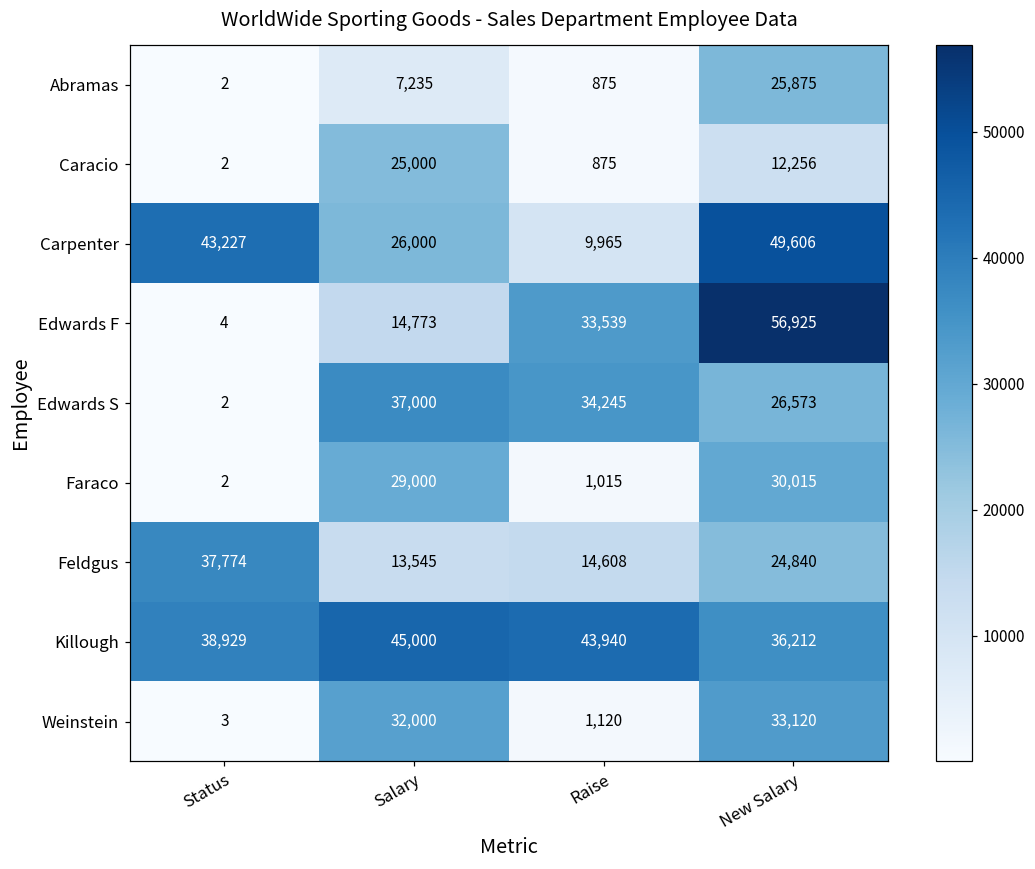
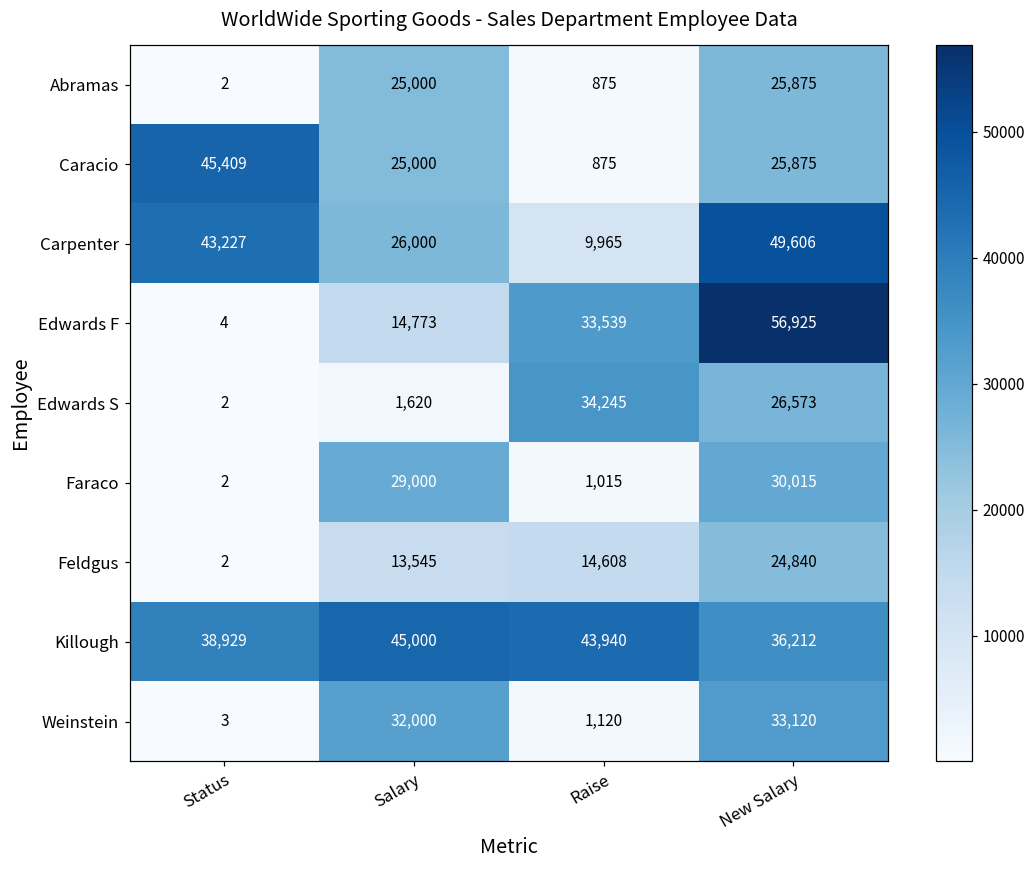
Abramas, Salary: 7,235 -> 25,000
Caracio, Status: 2 -> 45,409
Caracio, New Salary: 12,256 -> 25,875
Edwards S, Salary: 37,000 -> 1,620
Feldgus, Status: 37,774 -> 2
